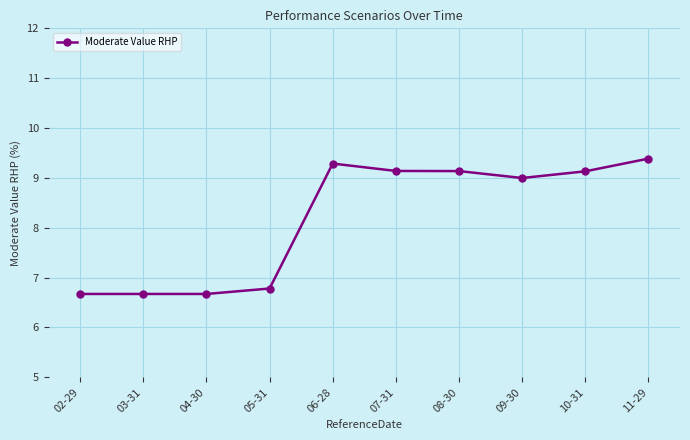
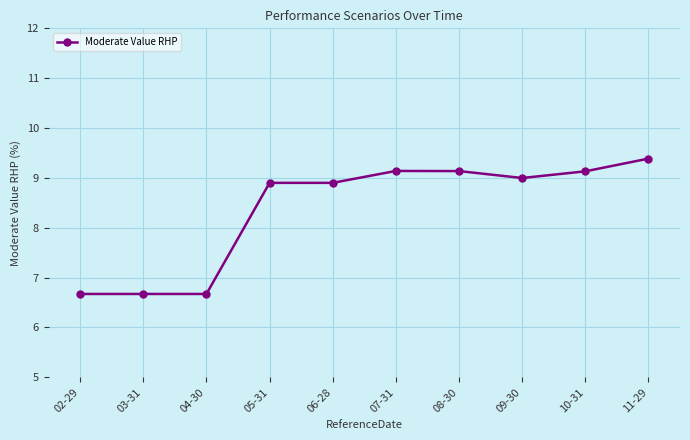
05-31: 6.8 -> 8.9
06-28: 9.3 -> 8.9
